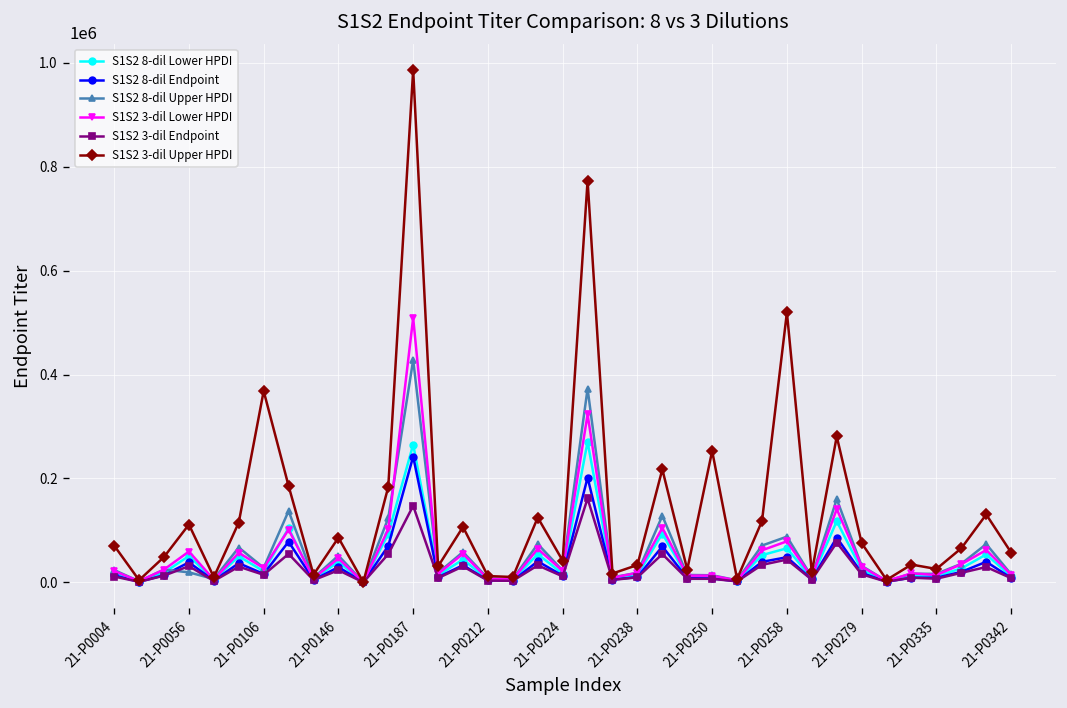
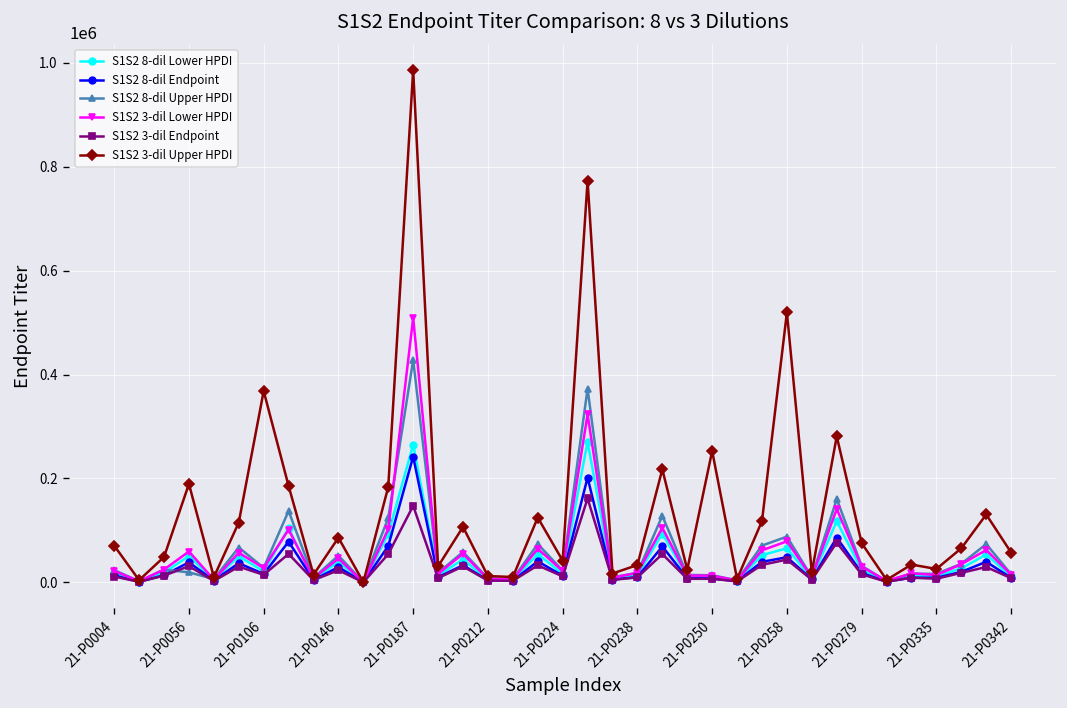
S1S2 3-dil Upper HPDI, 21-P0056: 110000 -> 190000
